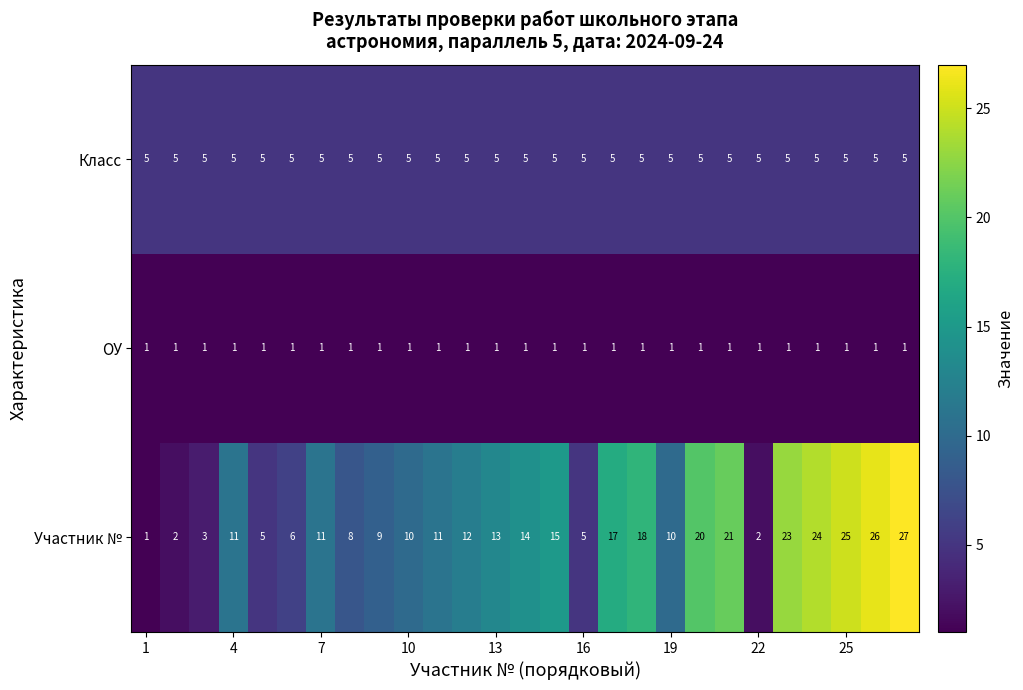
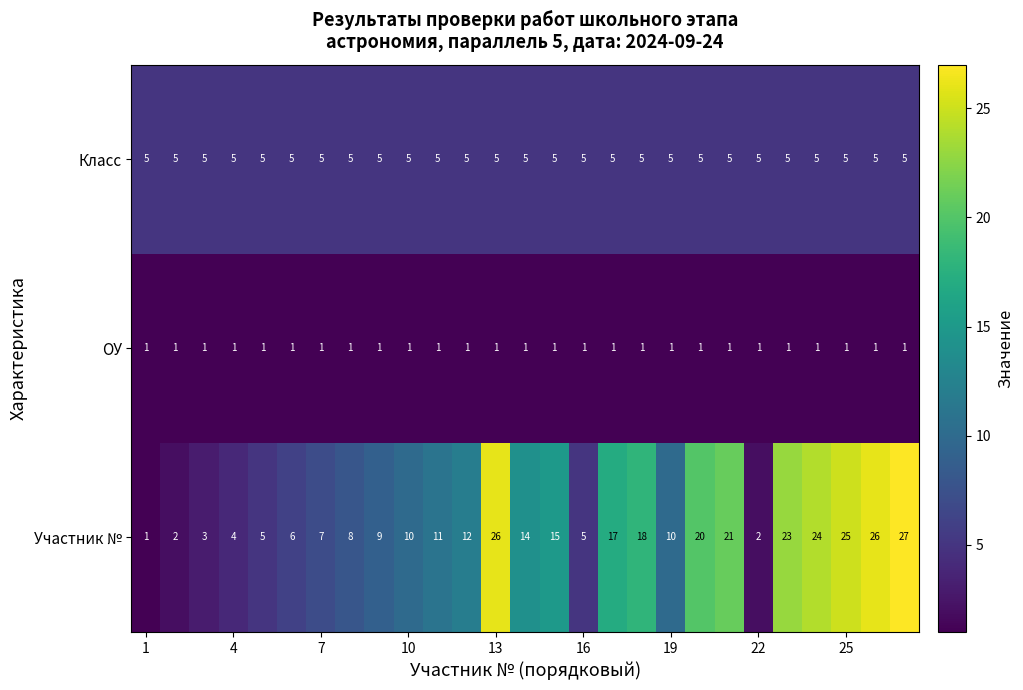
Участник №, 4: 11 -> 4
Участник №, 7: 11 -> 7
Участник №, 13: 13 -> 26
